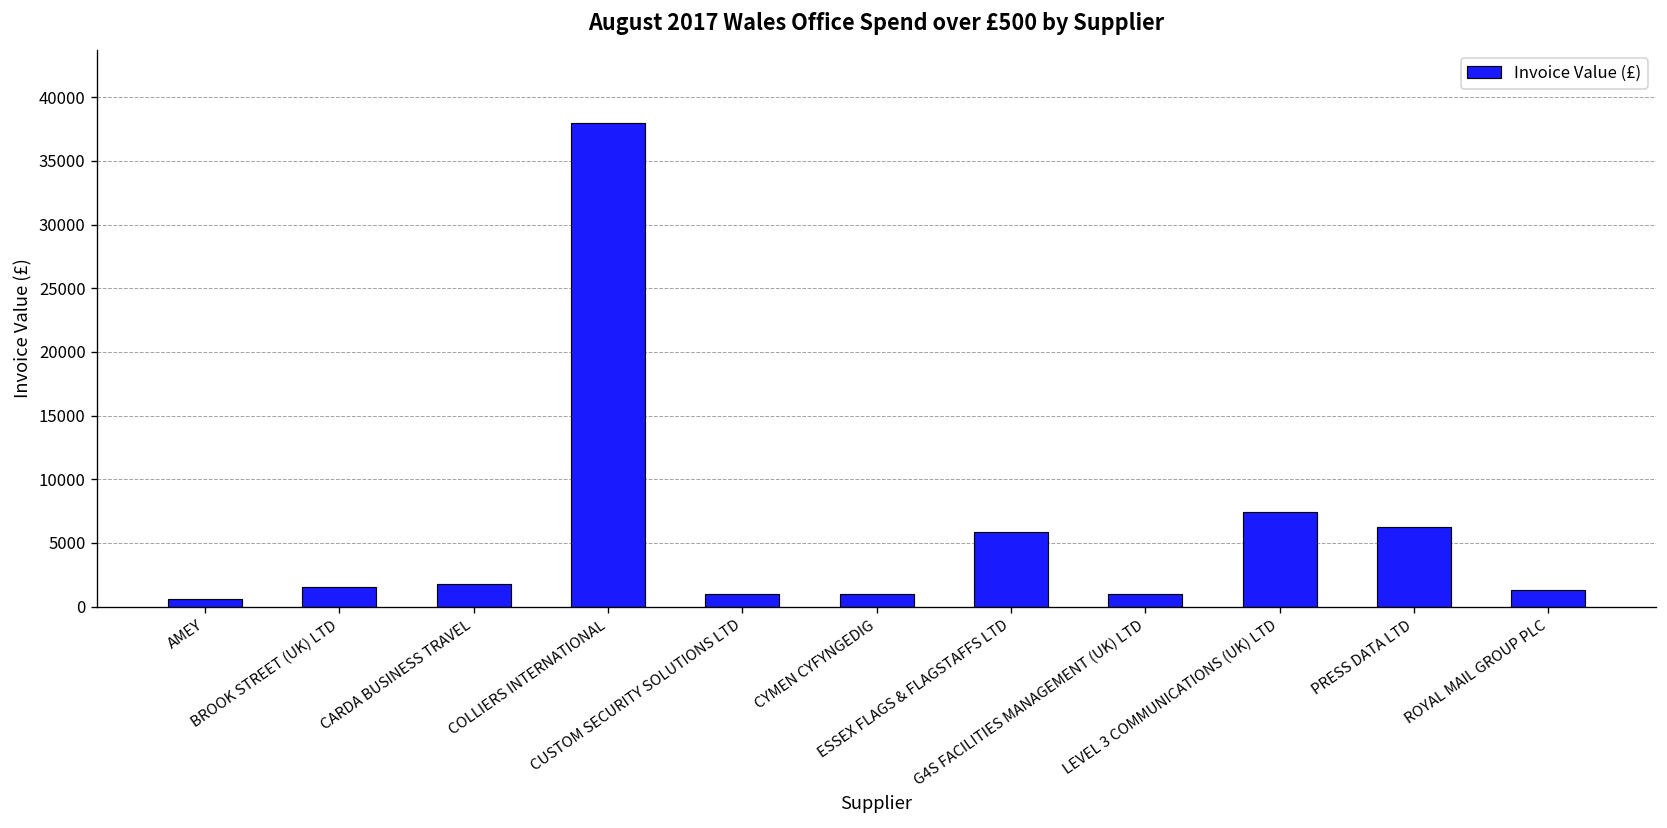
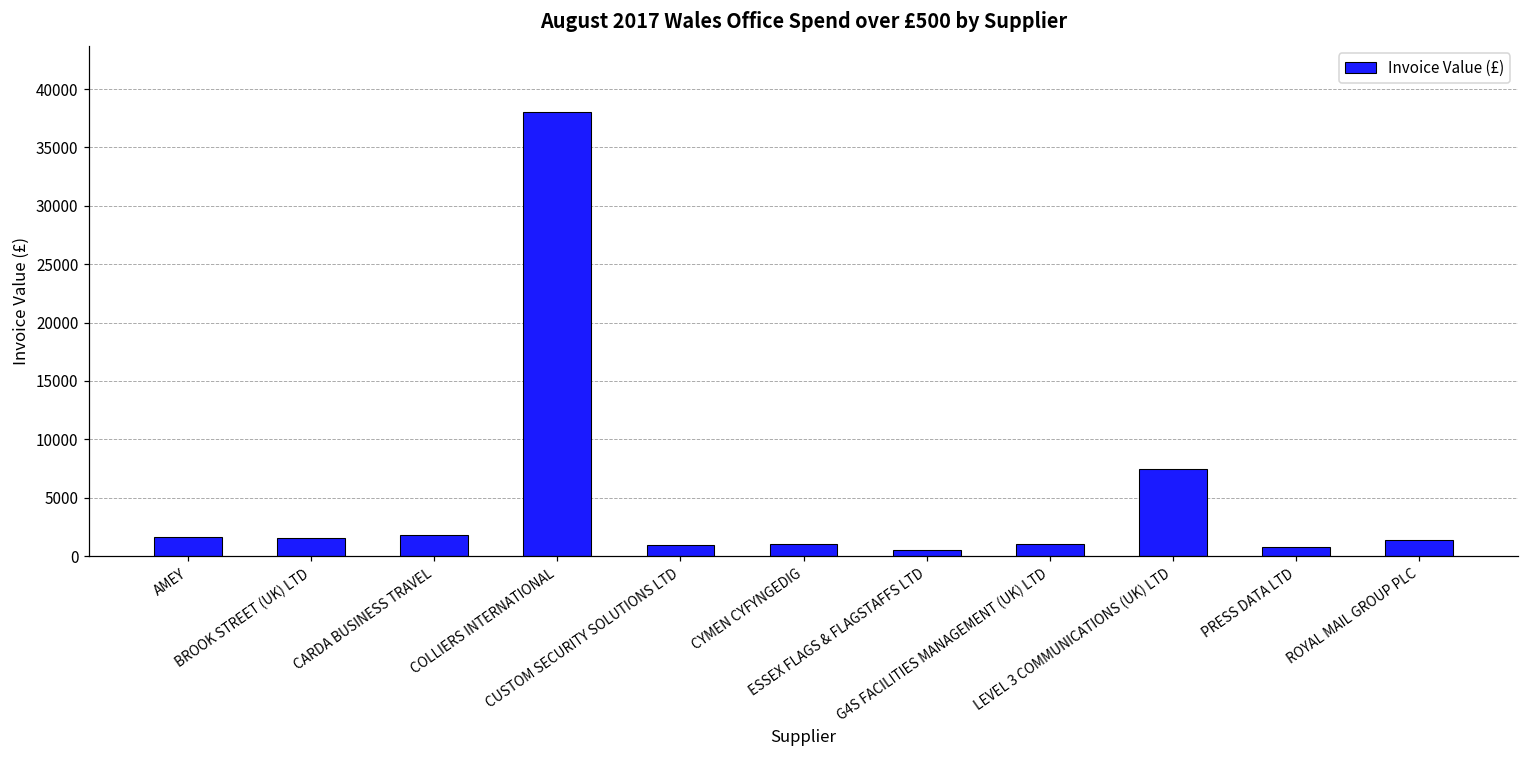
AMEY: 600 -> 1700
ESSEX FLAGS & FLAGSTAFFS LTD: 5900 -> 500
PRESS DATA LTD: 6300 -> 800
